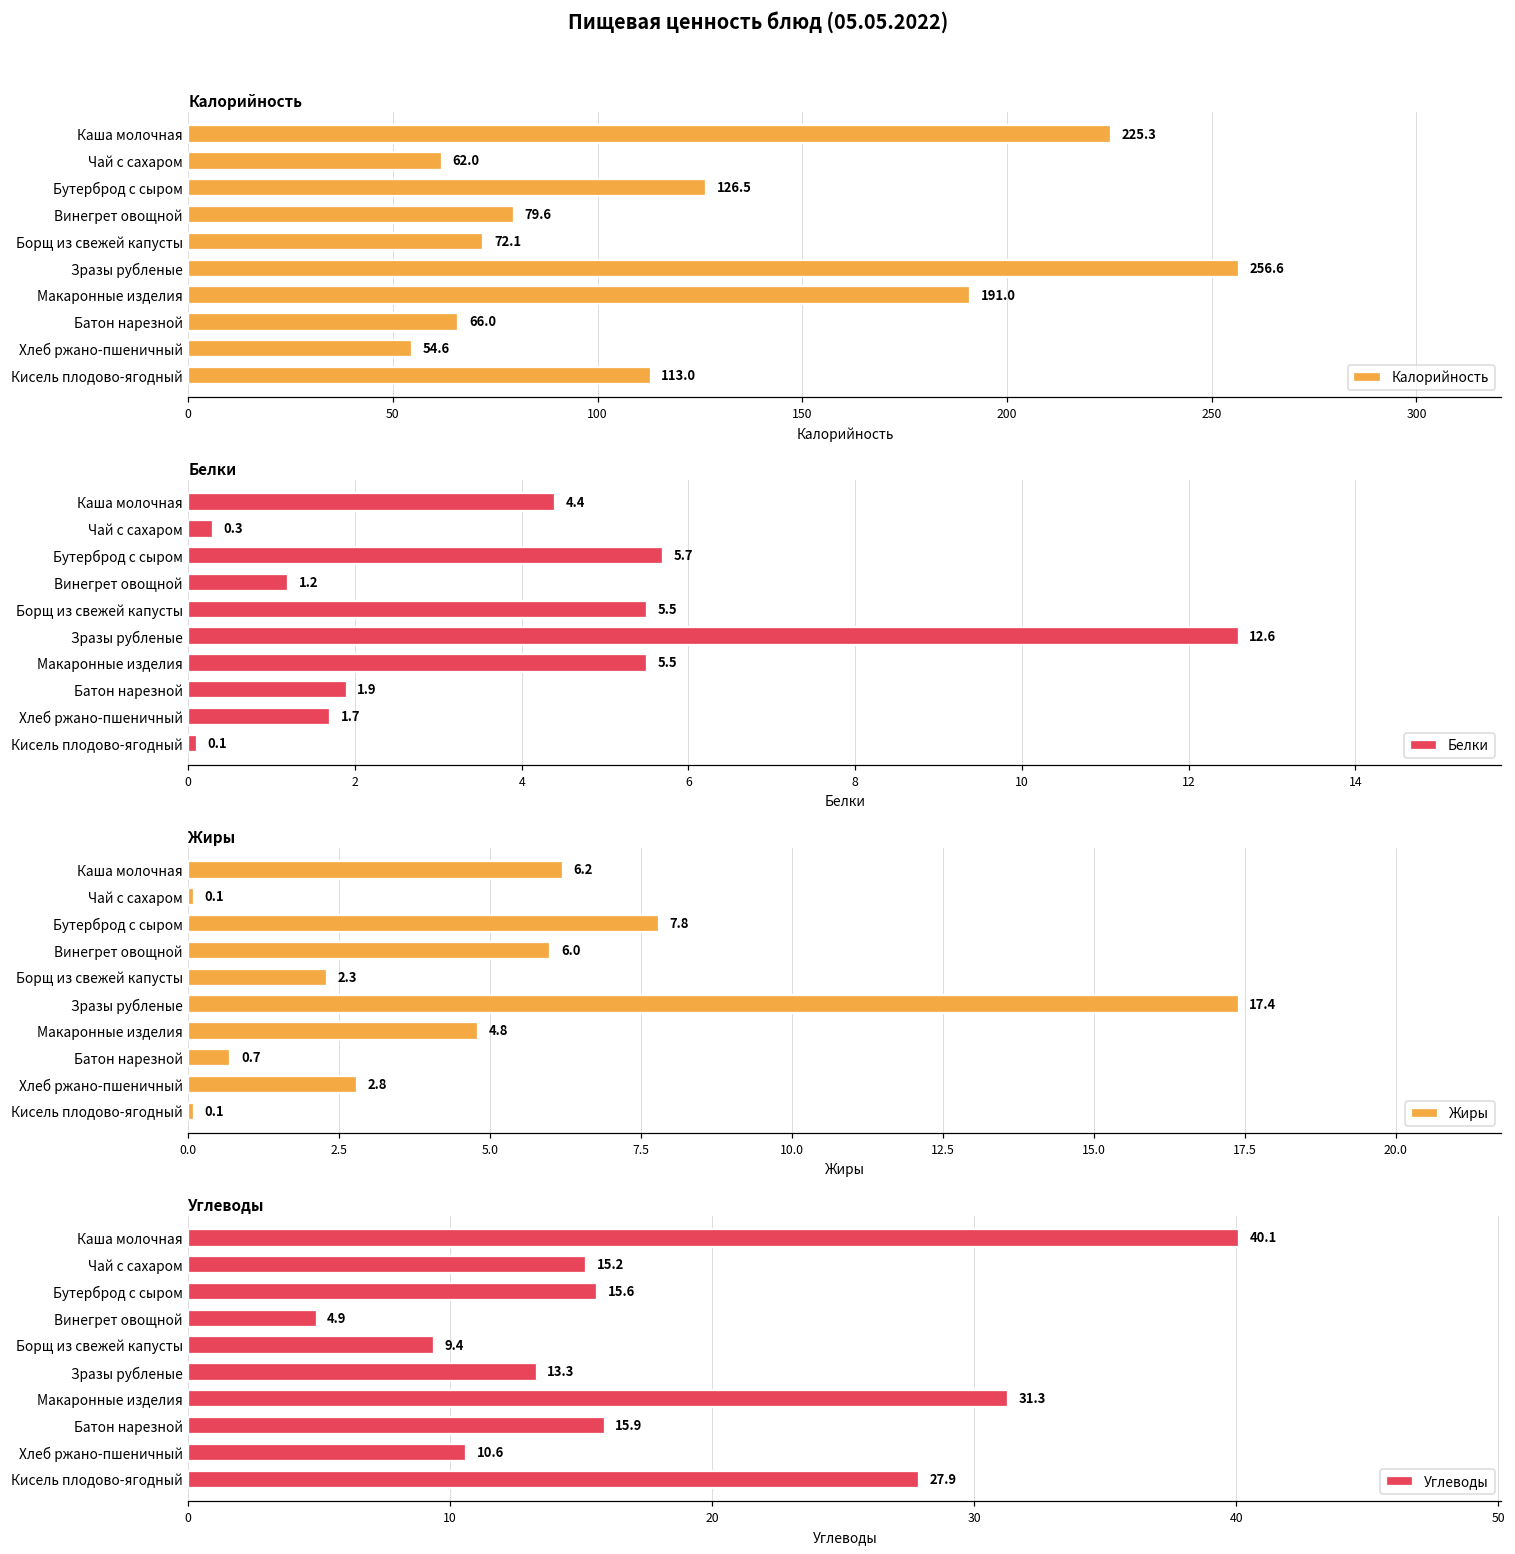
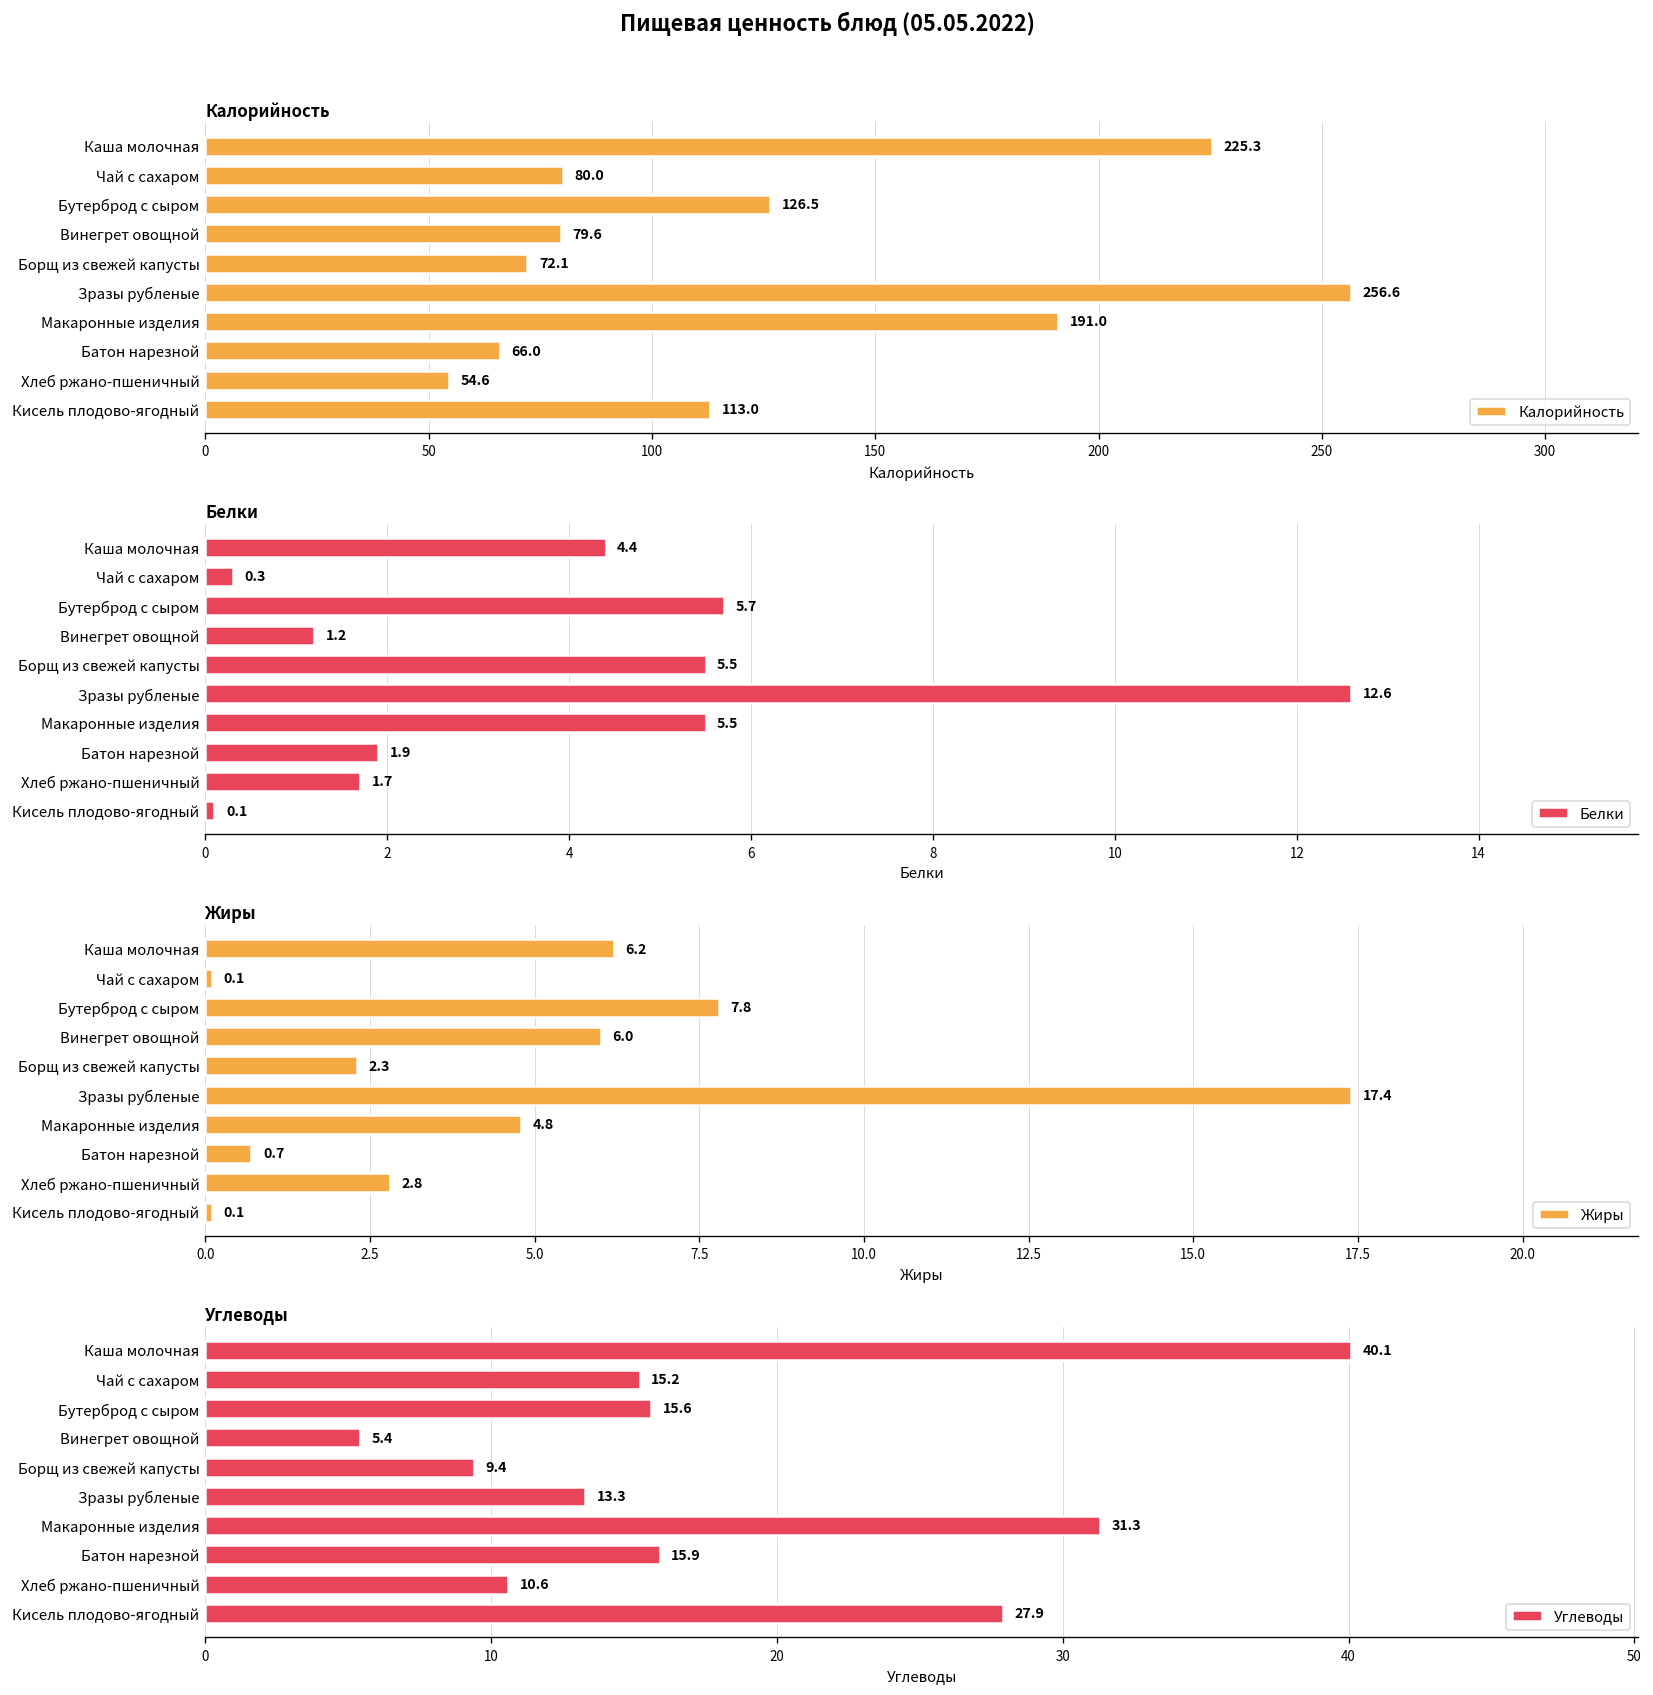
Калорийность, Чай с сахаром: 62.0 -> 80.0
Углеводы, Винегрет овощной: 4.9 -> 5.4
